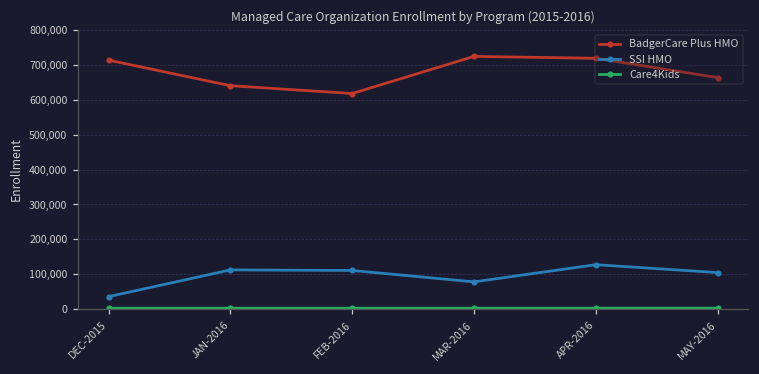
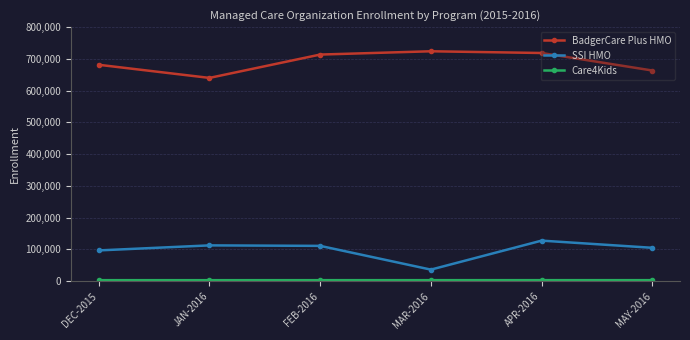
BadgerCare Plus HMO, DEC-2015: 710,000 -> 680,000
SSI HMO, DEC-2015: 40,000 -> 100,000
BadgerCare Plus HMO, FEB-2016: 620,000 -> 710,000
SSI HMO, MAR-2016: 80,000 -> 40,000
